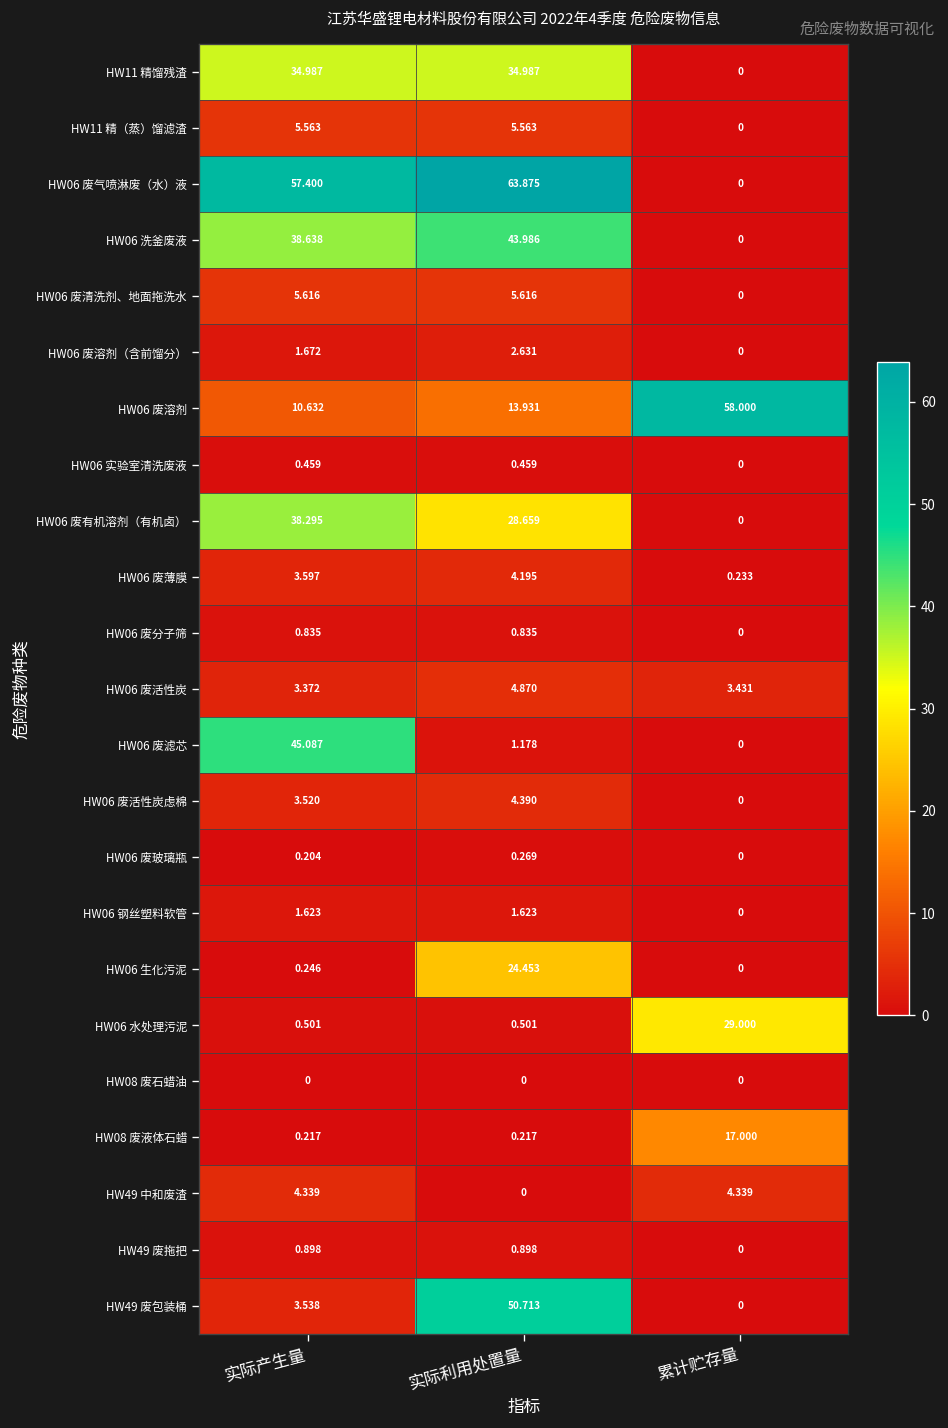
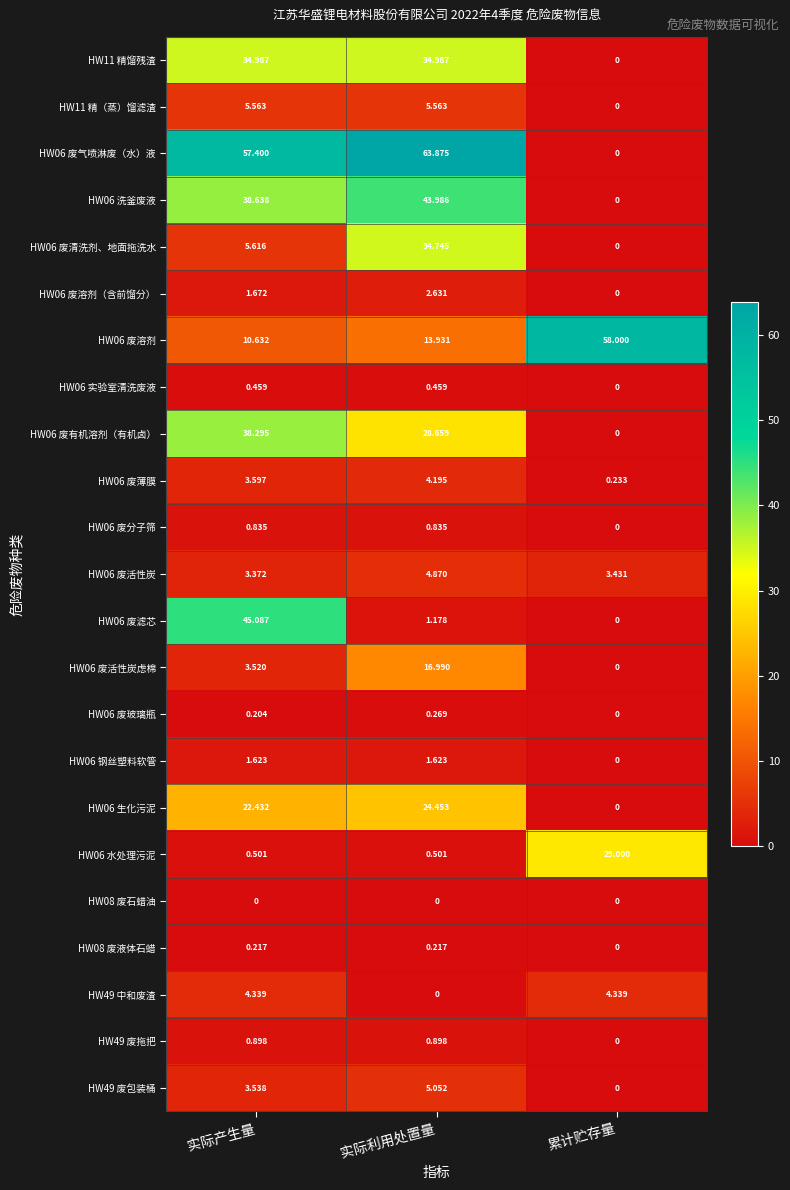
HW06 废清洗剂、地面拖洗水, 实际利用处置量: 5.616 -> 34.745
HW06 废活性炭虑棉, 实际利用处置量: 4.390 -> 16.990
HW06 生化污泥, 实际产生量: 0.246 -> 22.432
HW08 废液体石蜡, 累计贮存量: 17.000 -> 0
HW49 废包装桶, 实际利用处置量: 50.713 -> 5.052
